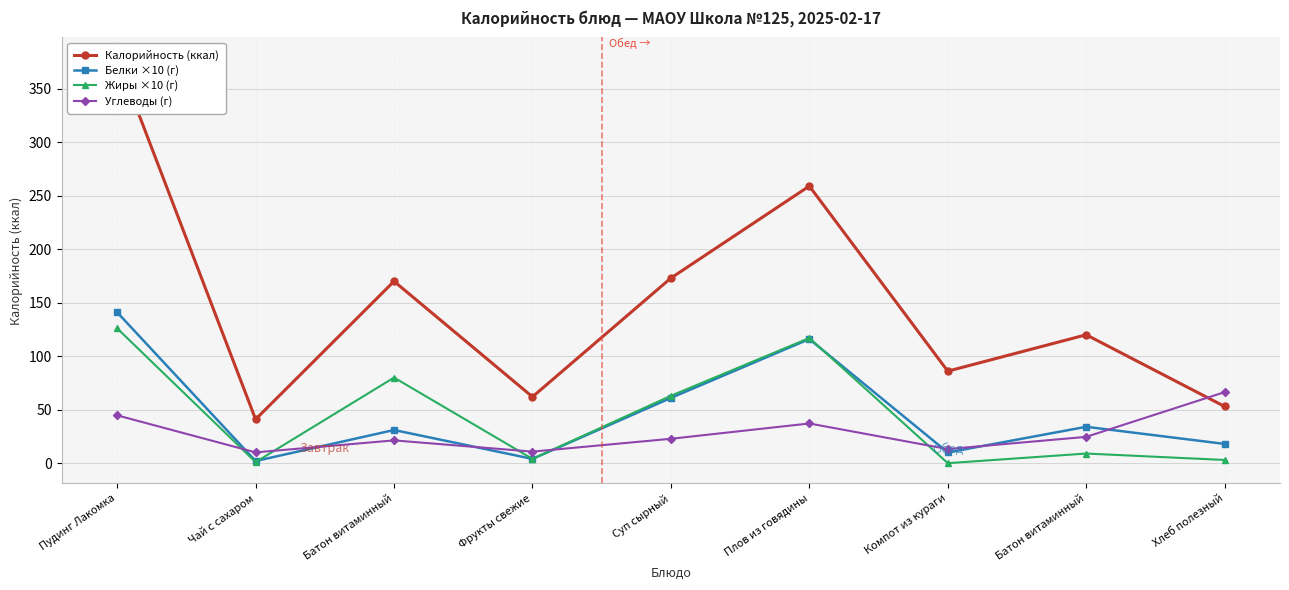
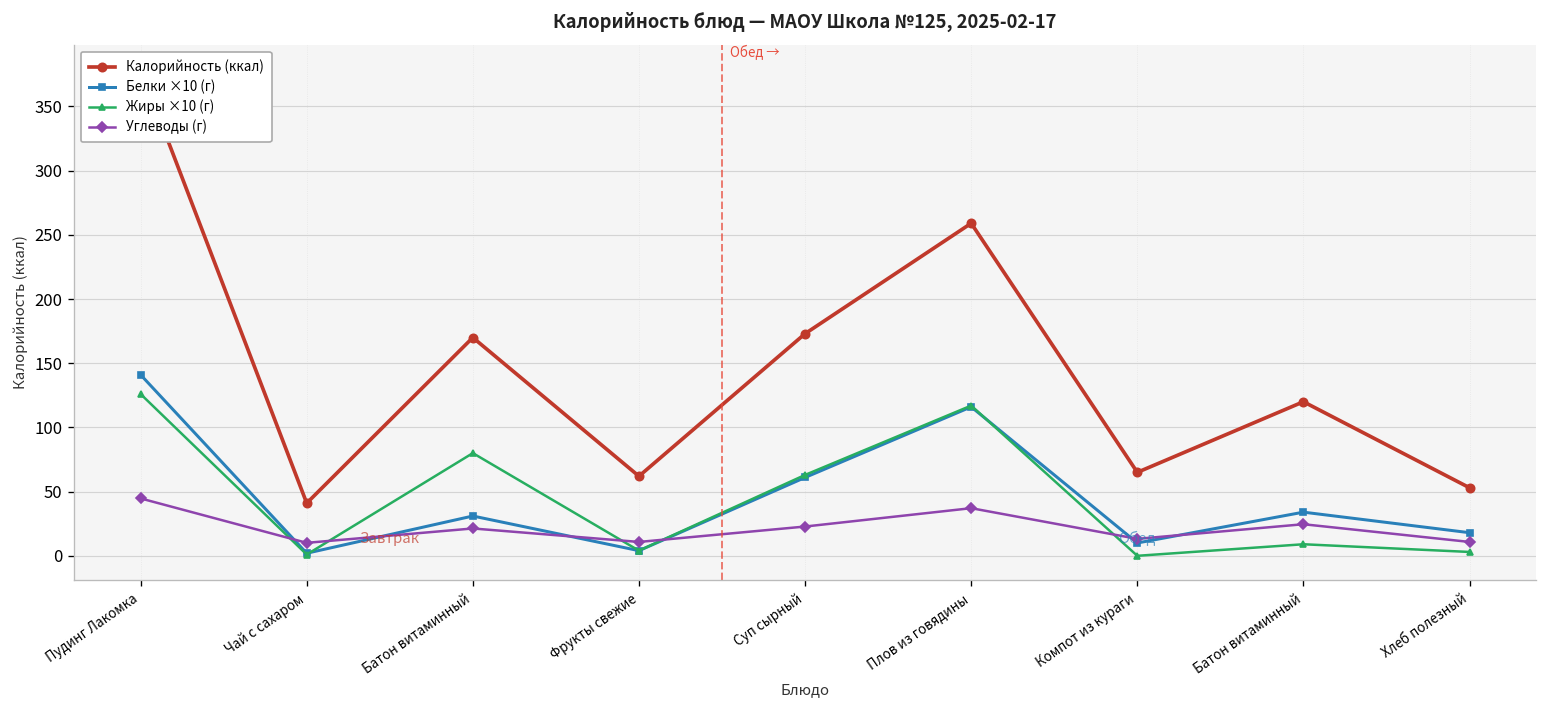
Калорийность (ккал), Компот из кураги: 86 -> 65
Углеводы (г), Хлеб полезный: 66 -> 11
